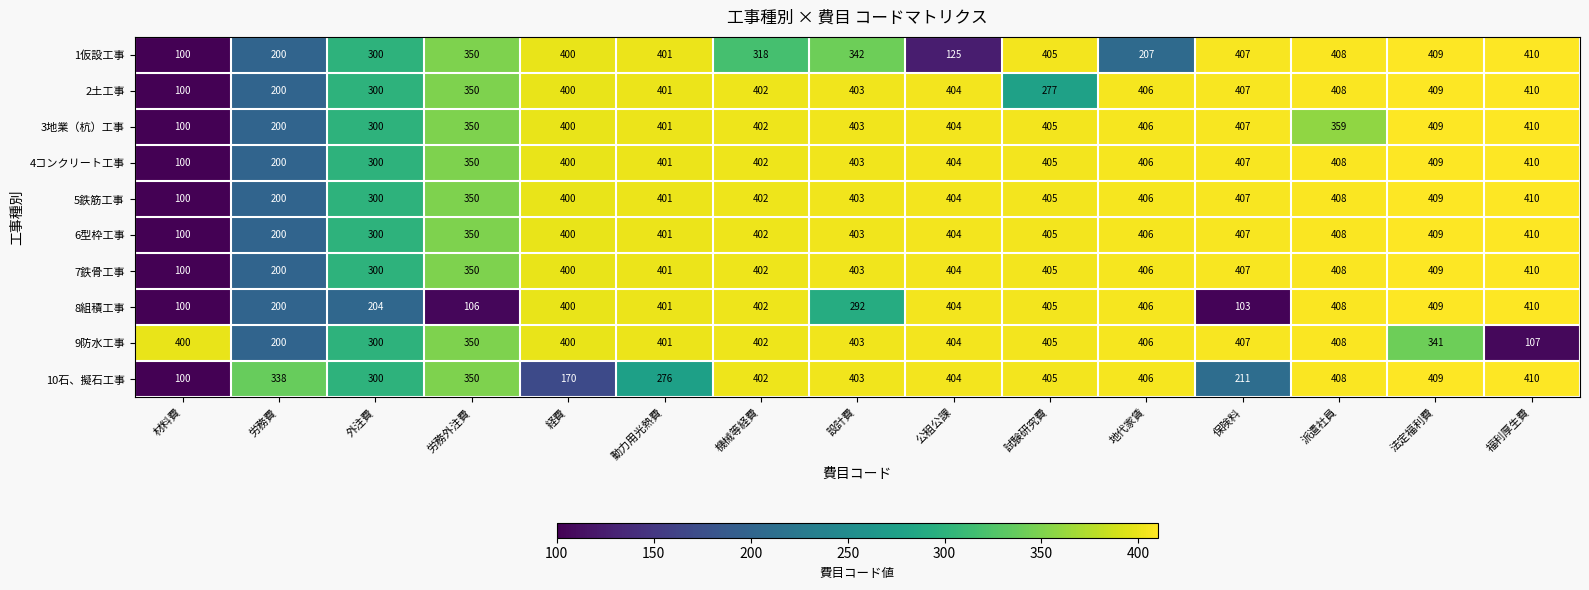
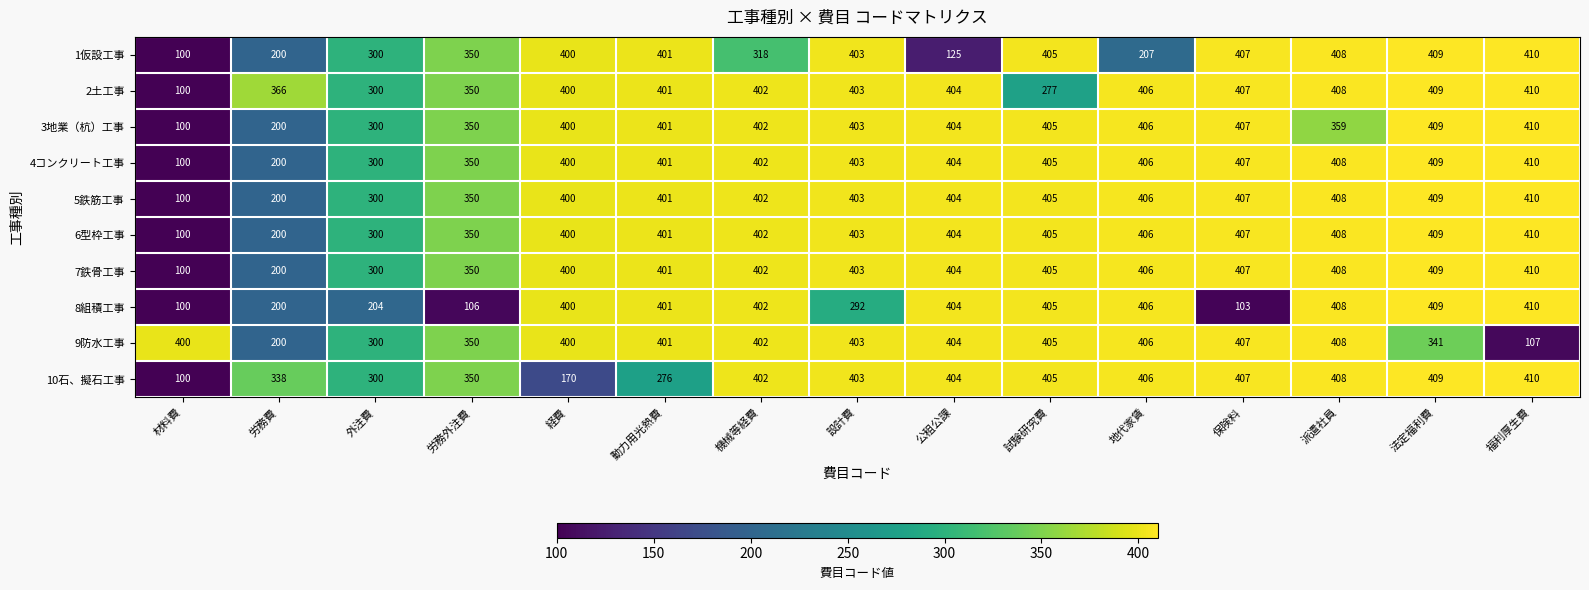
1仮設工事, 設計費: 342 -> 403
2土工事, 労務費: 200 -> 366
10石、擬石工事, 保険料: 211 -> 407
